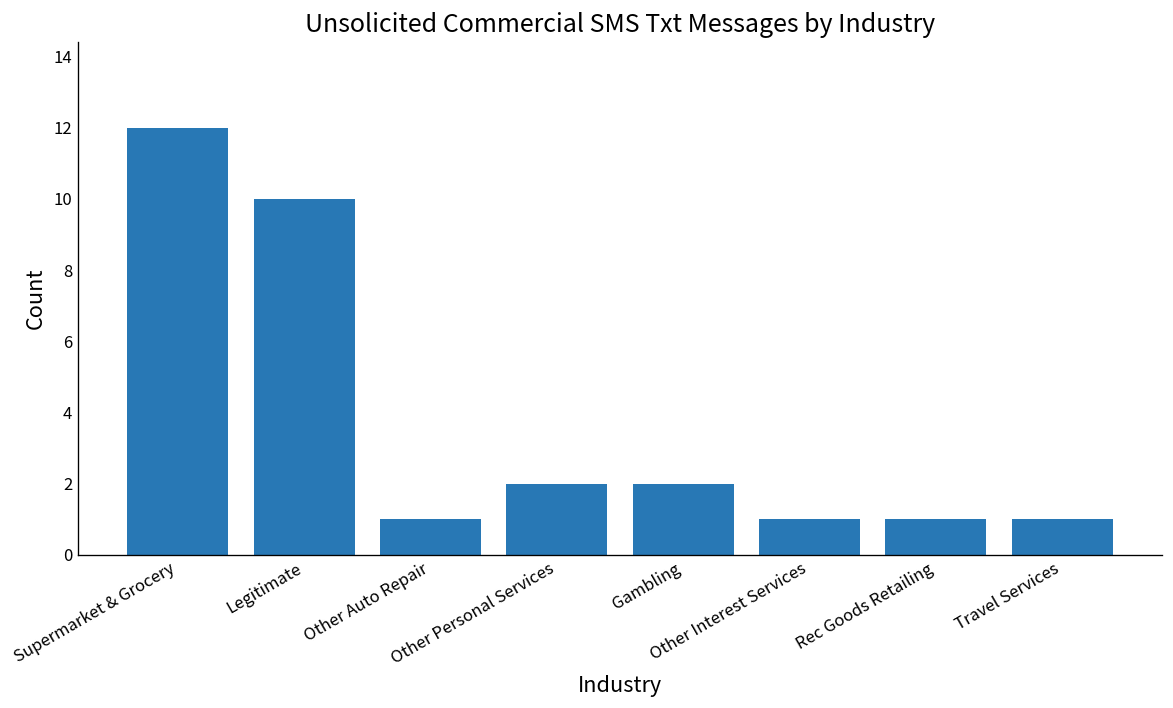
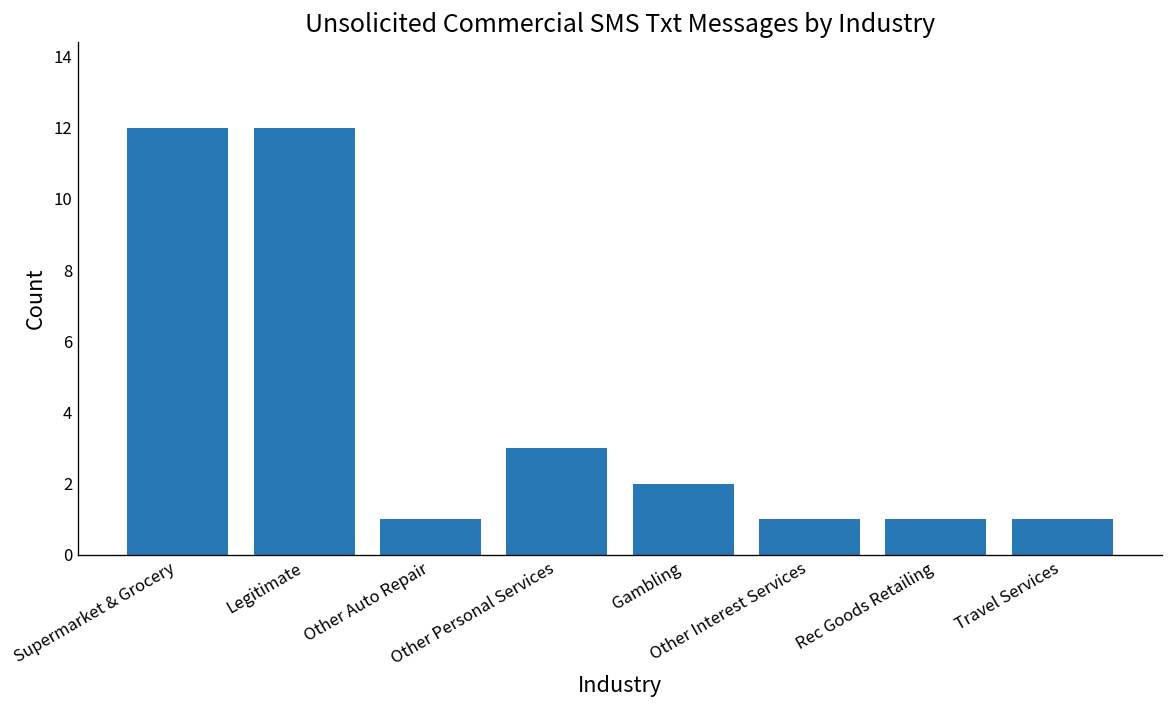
Legitimate: 10 -> 12
Other Personal Services: 2 -> 3
